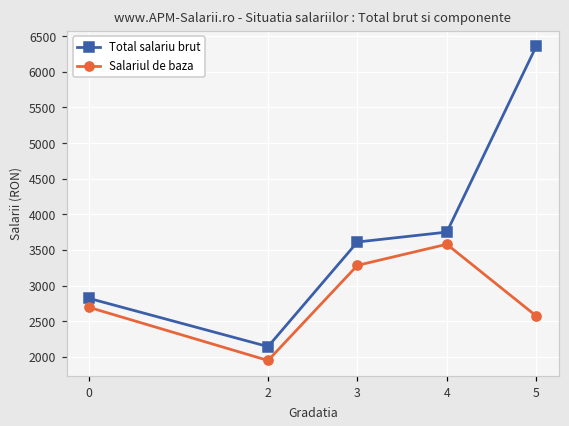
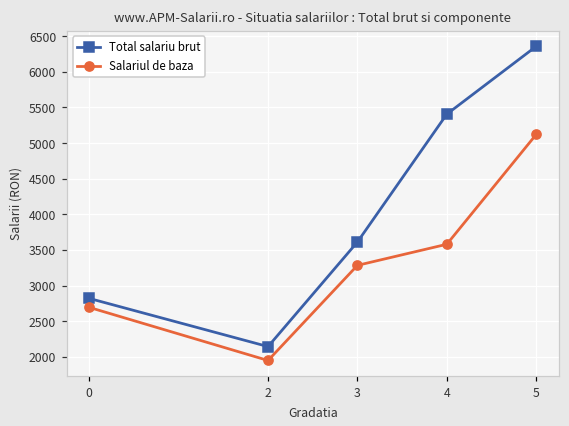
Total salariu brut, 4: 3800 -> 5400
Salariul de baza, 5: 2600 -> 5100
